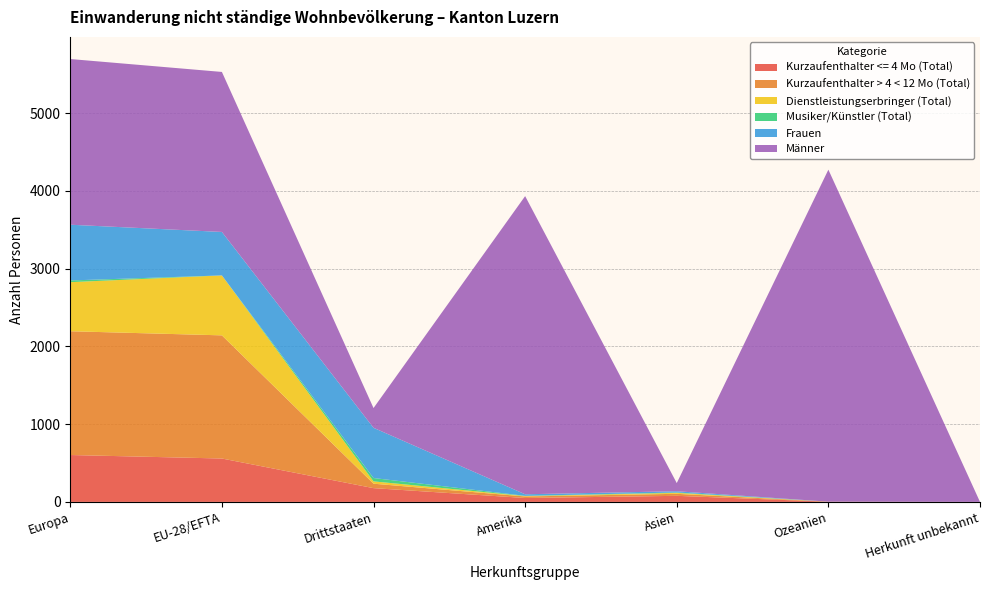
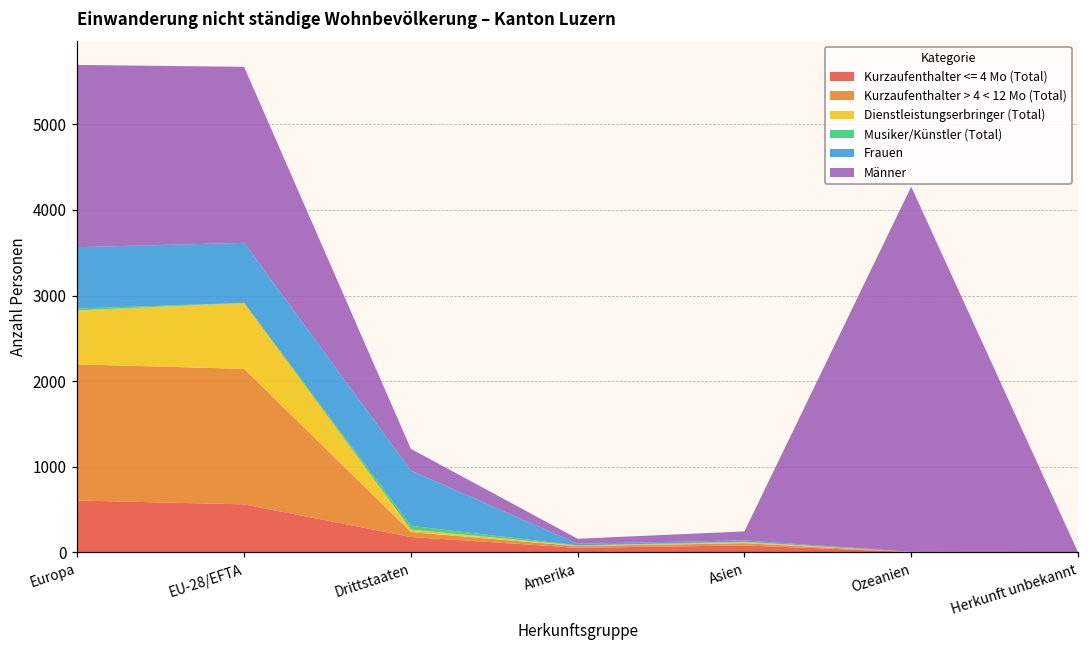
Frauen, EU-28/EFTA: 600 -> 700
Männer, Amerika: 3800 -> 100
